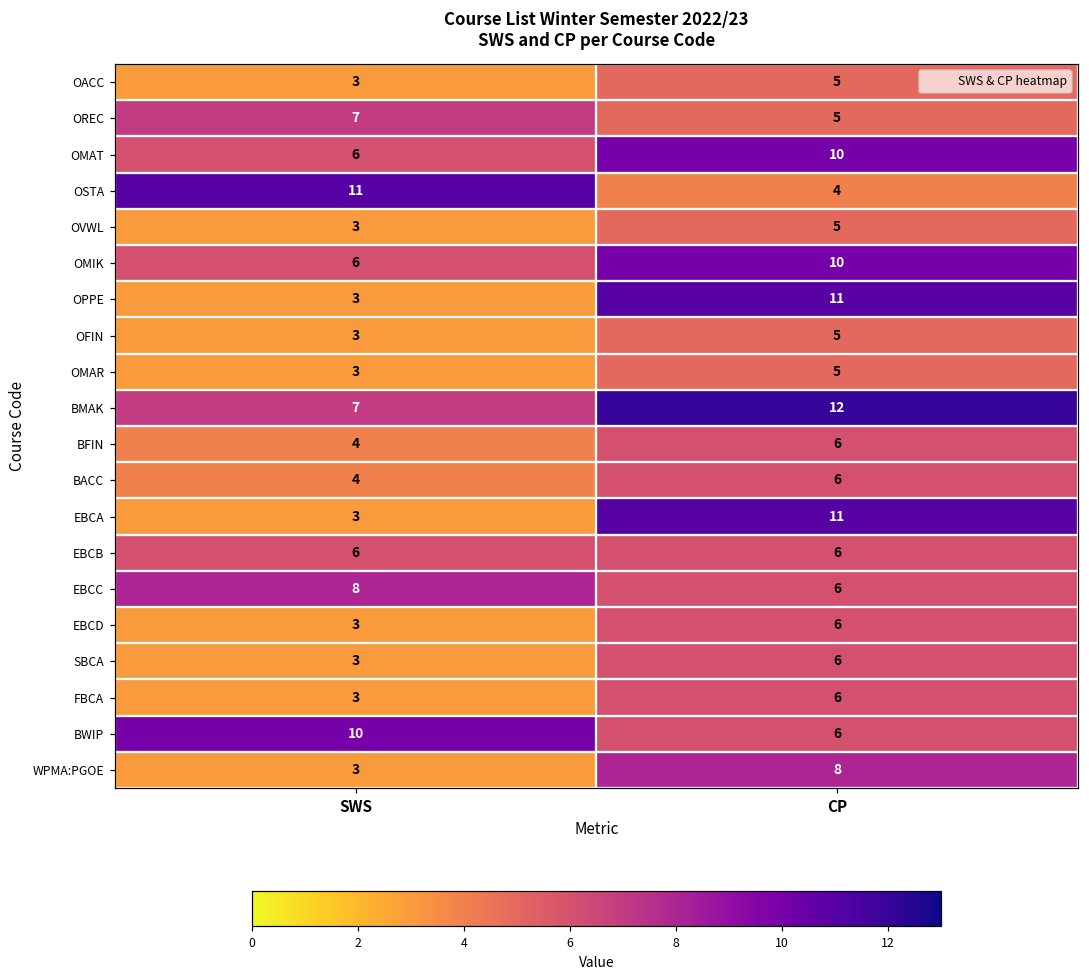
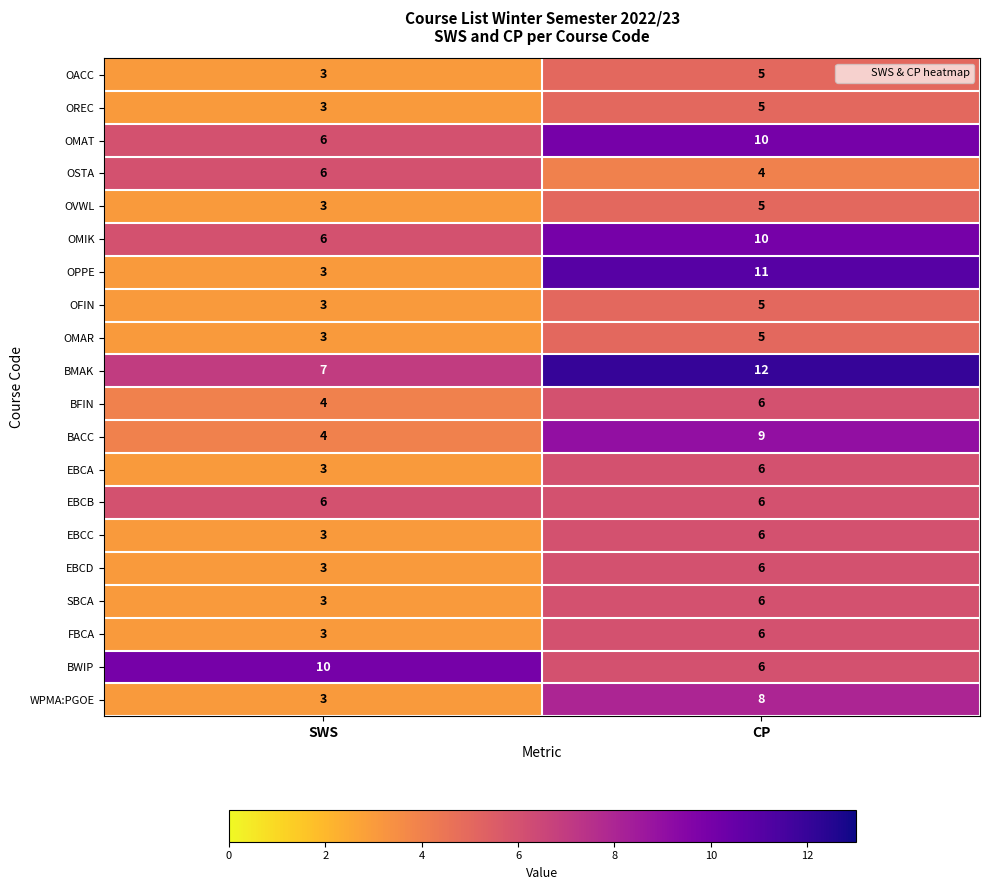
OREC, SWS: 7 -> 3
OSTA, SWS: 11 -> 6
BACC, CP: 6 -> 9
EBCA, CP: 11 -> 6
EBCC, SWS: 8 -> 3
